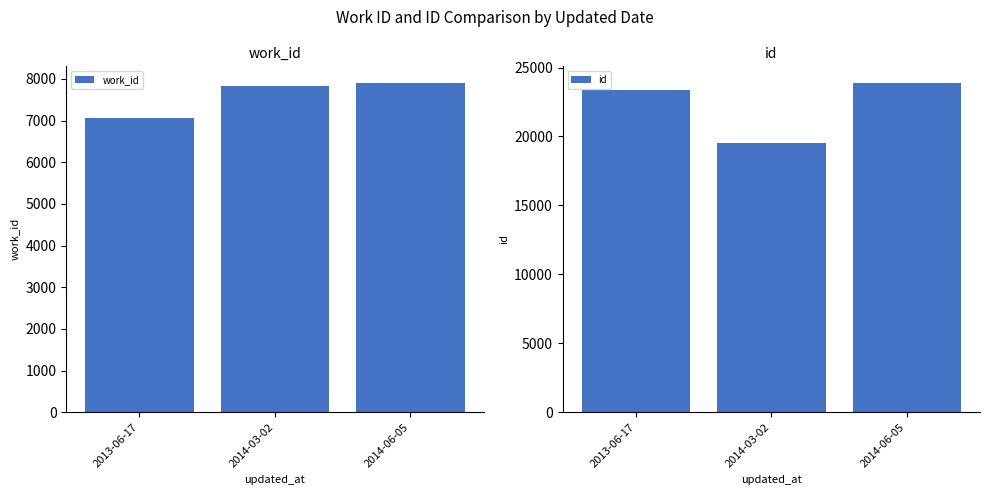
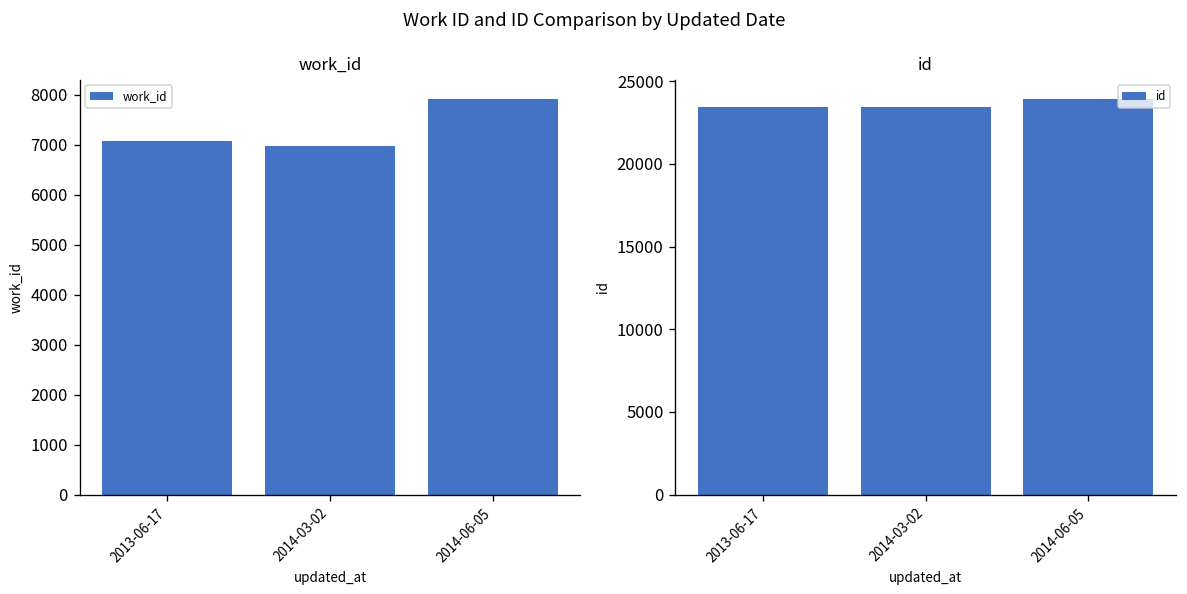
work_id, 2014-03-02: 7800 -> 7000
id, 2014-03-02: 19500 -> 23400
